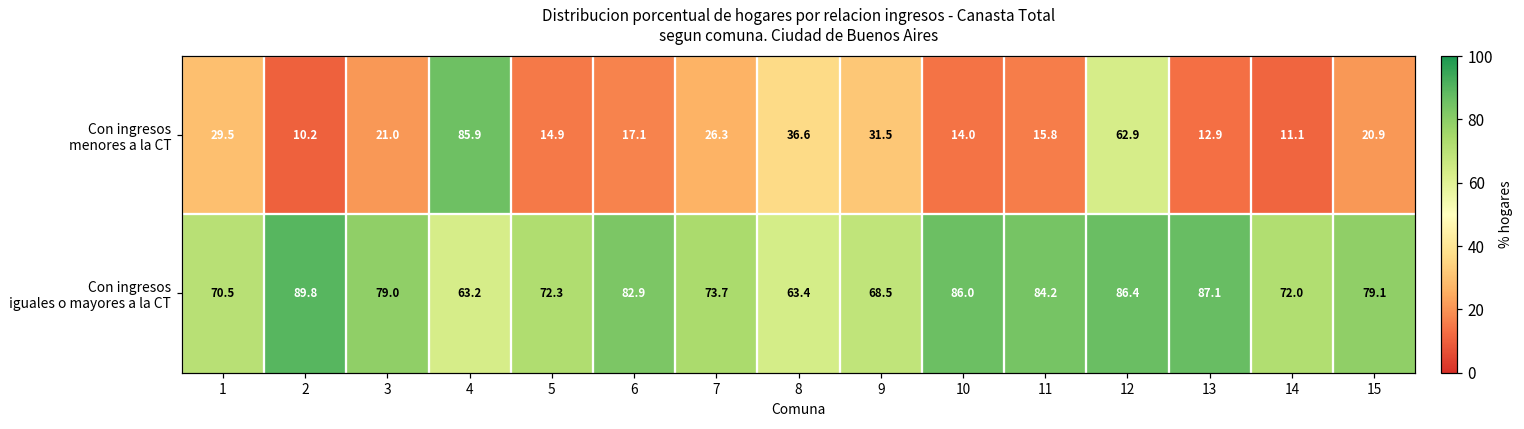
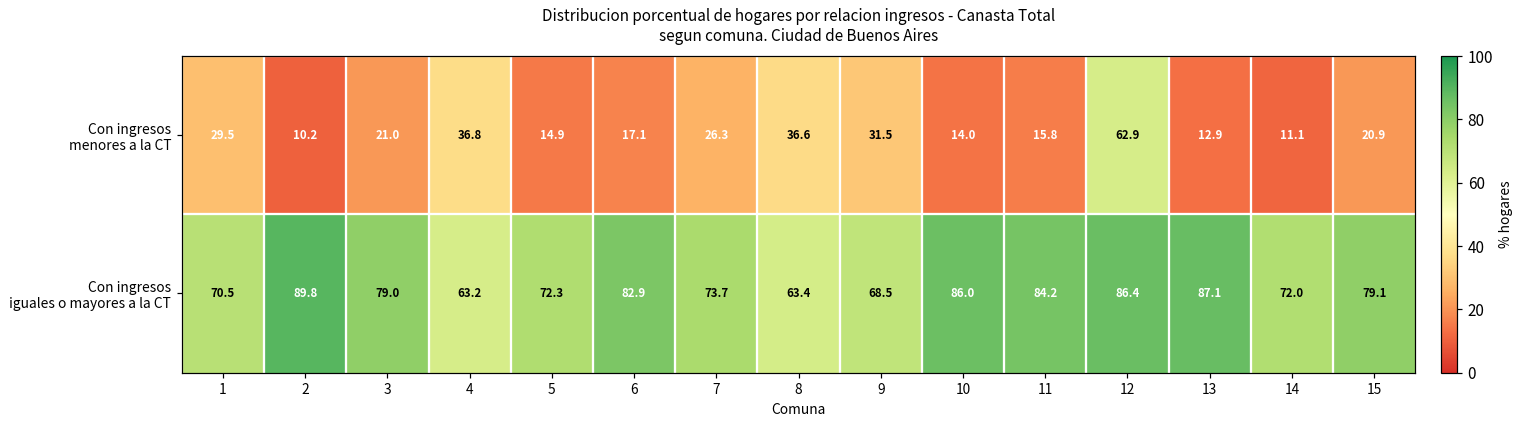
Con ingresos menores a la CT, 4: 85.9 -> 36.8
